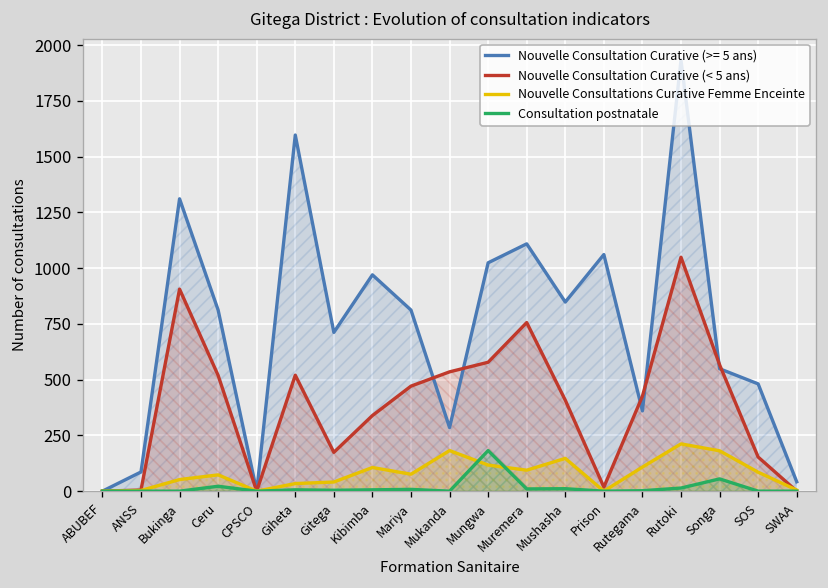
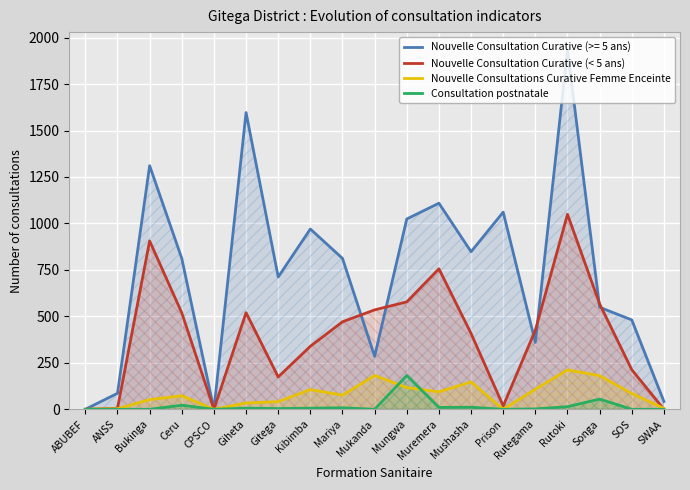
Nouvelle Consultation Curative (< 5 ans), SOS: 150 -> 210
